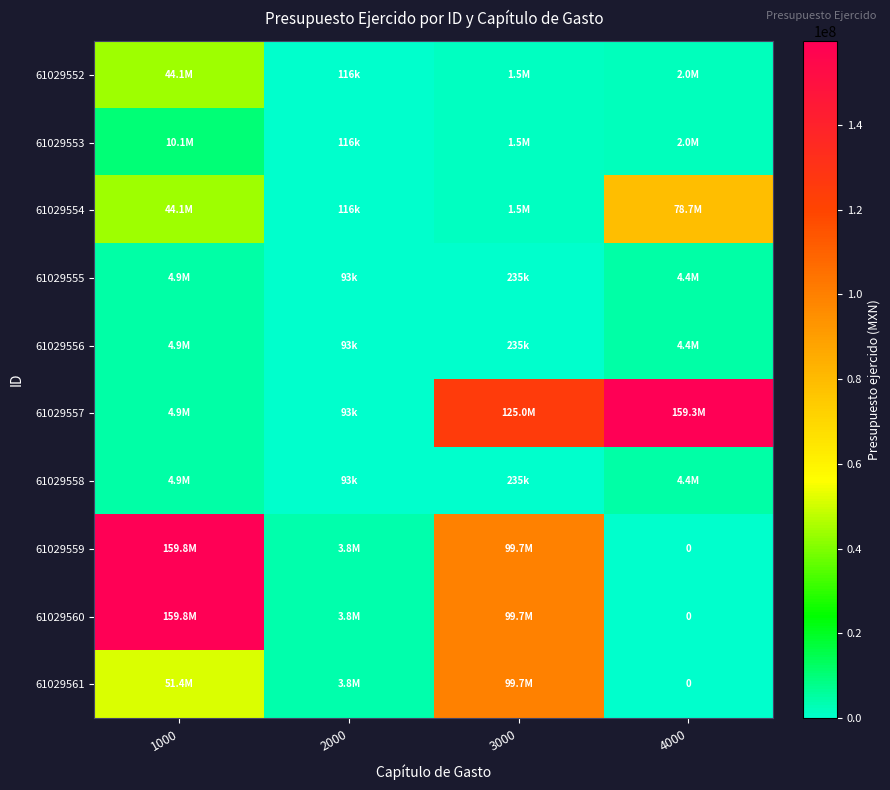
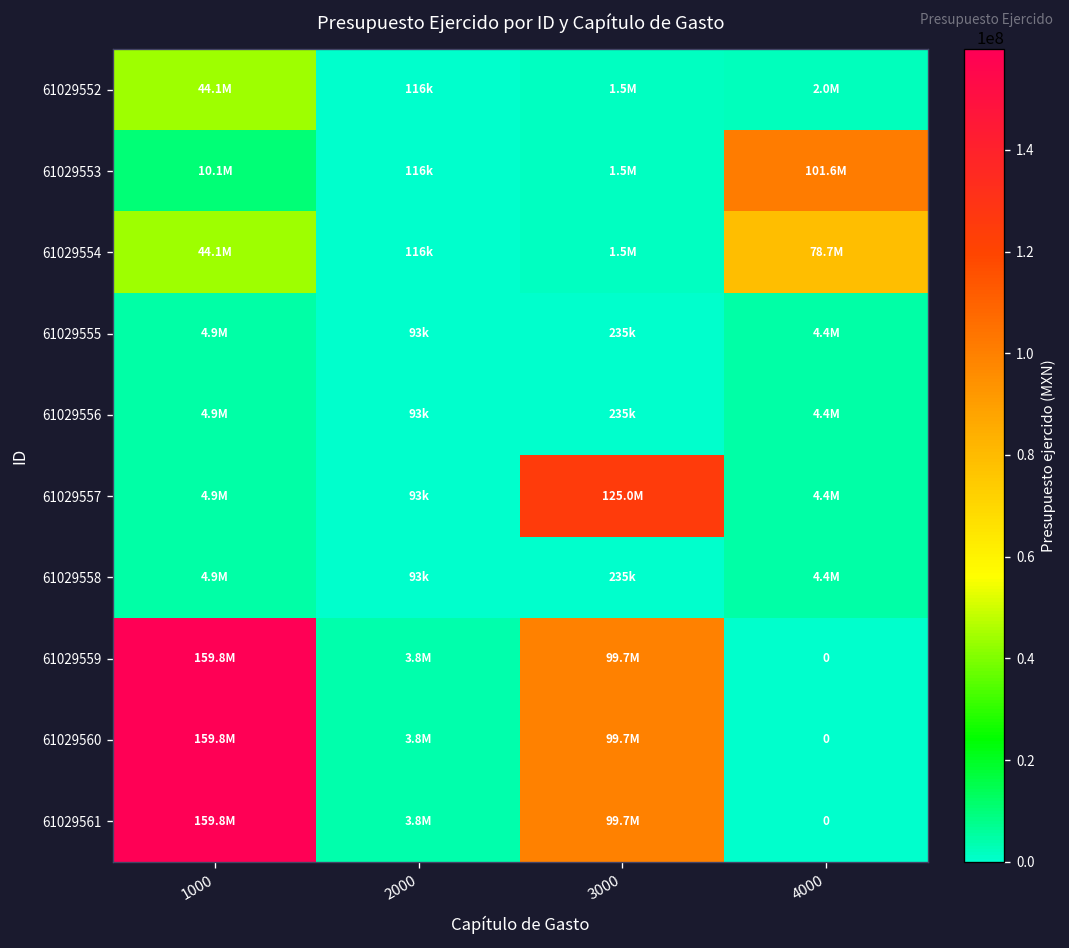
61029553, 4000: 2.0M -> 101.6M
61029557, 4000: 159.3M -> 4.4M
61029561, 1000: 51.4M -> 159.8M
